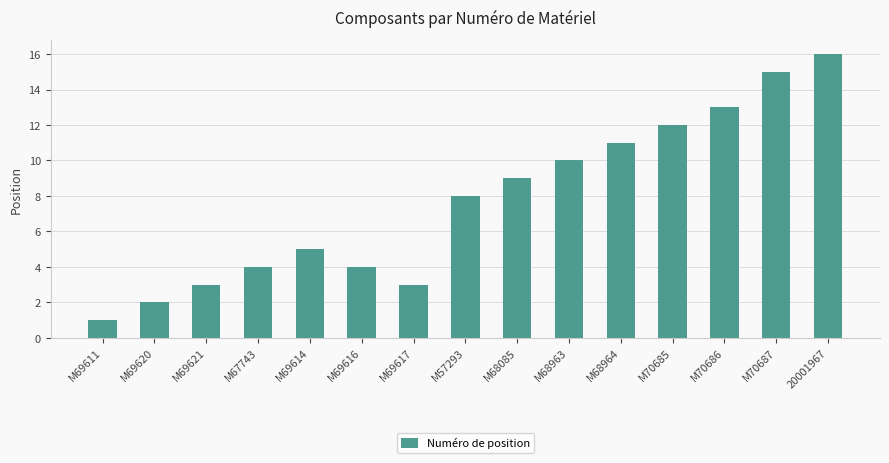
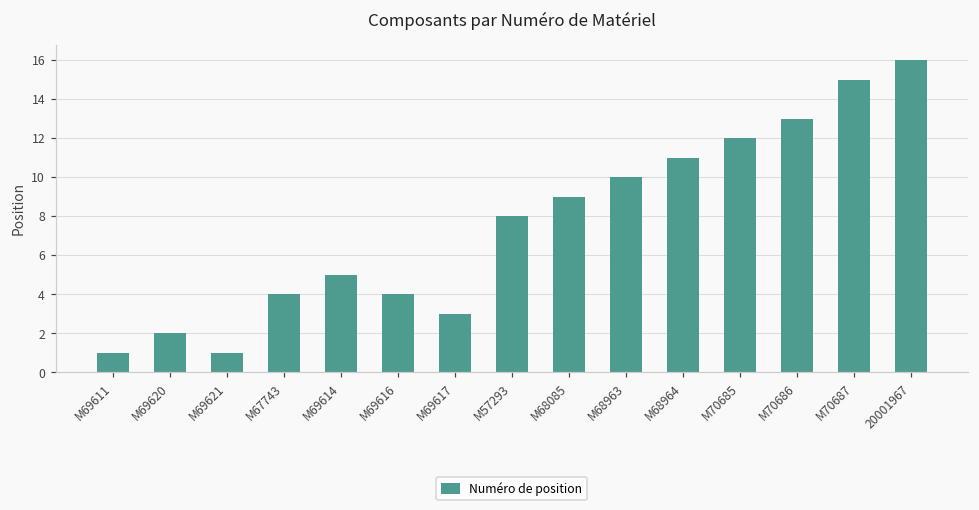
M69621: 3 -> 1
